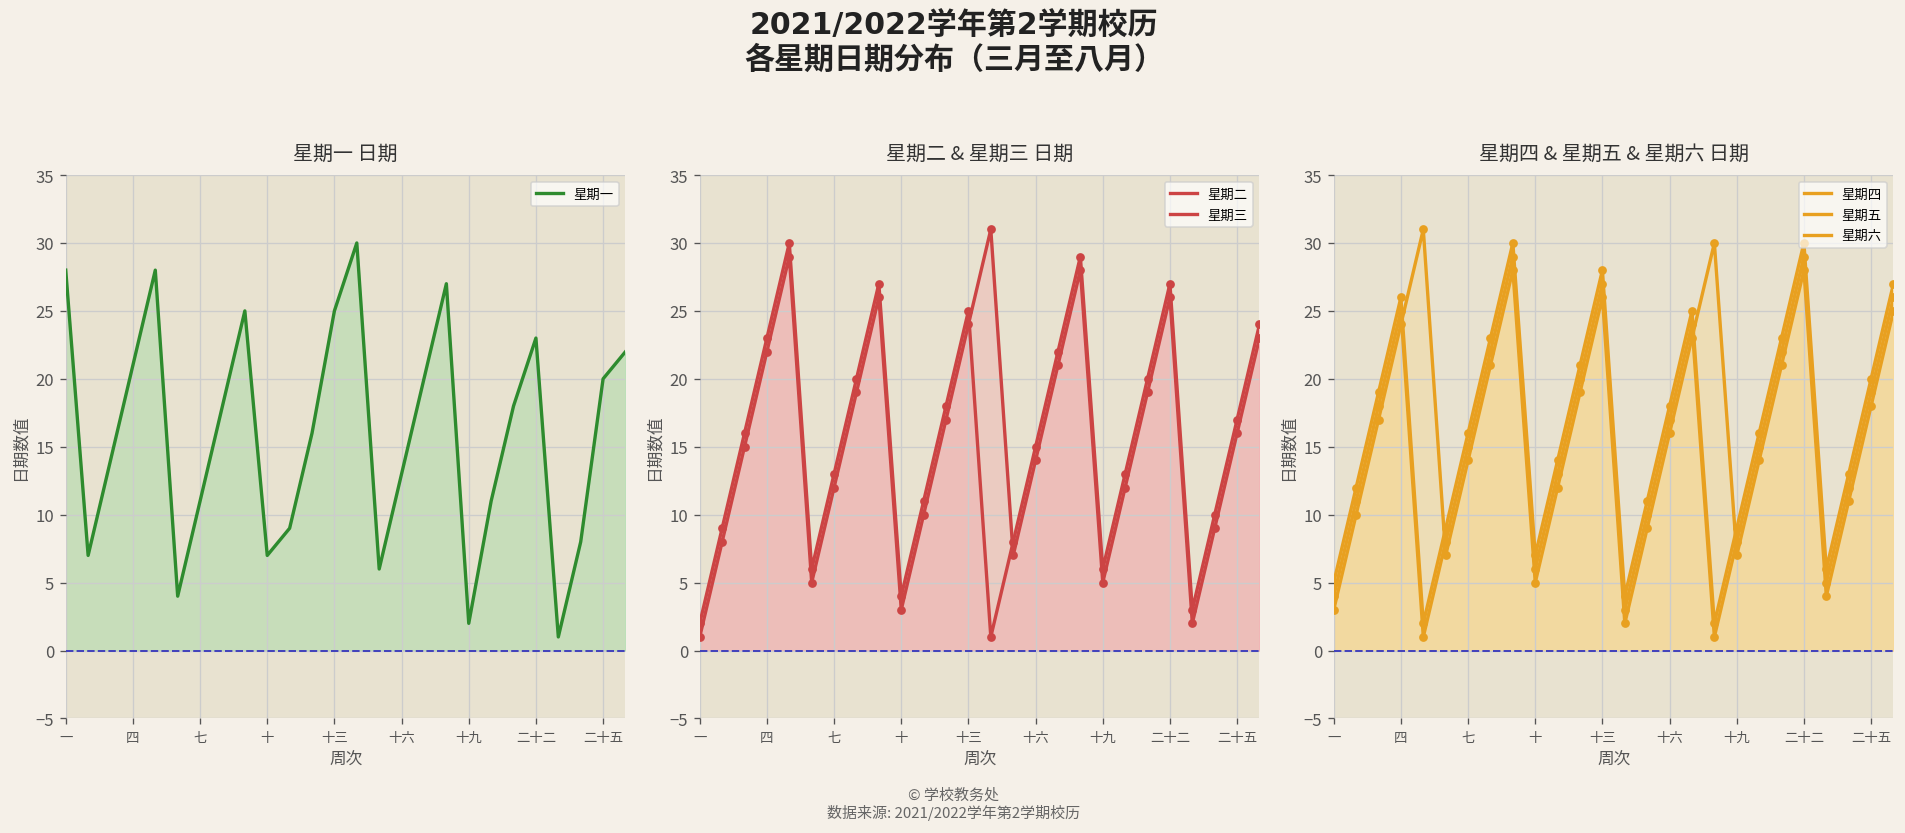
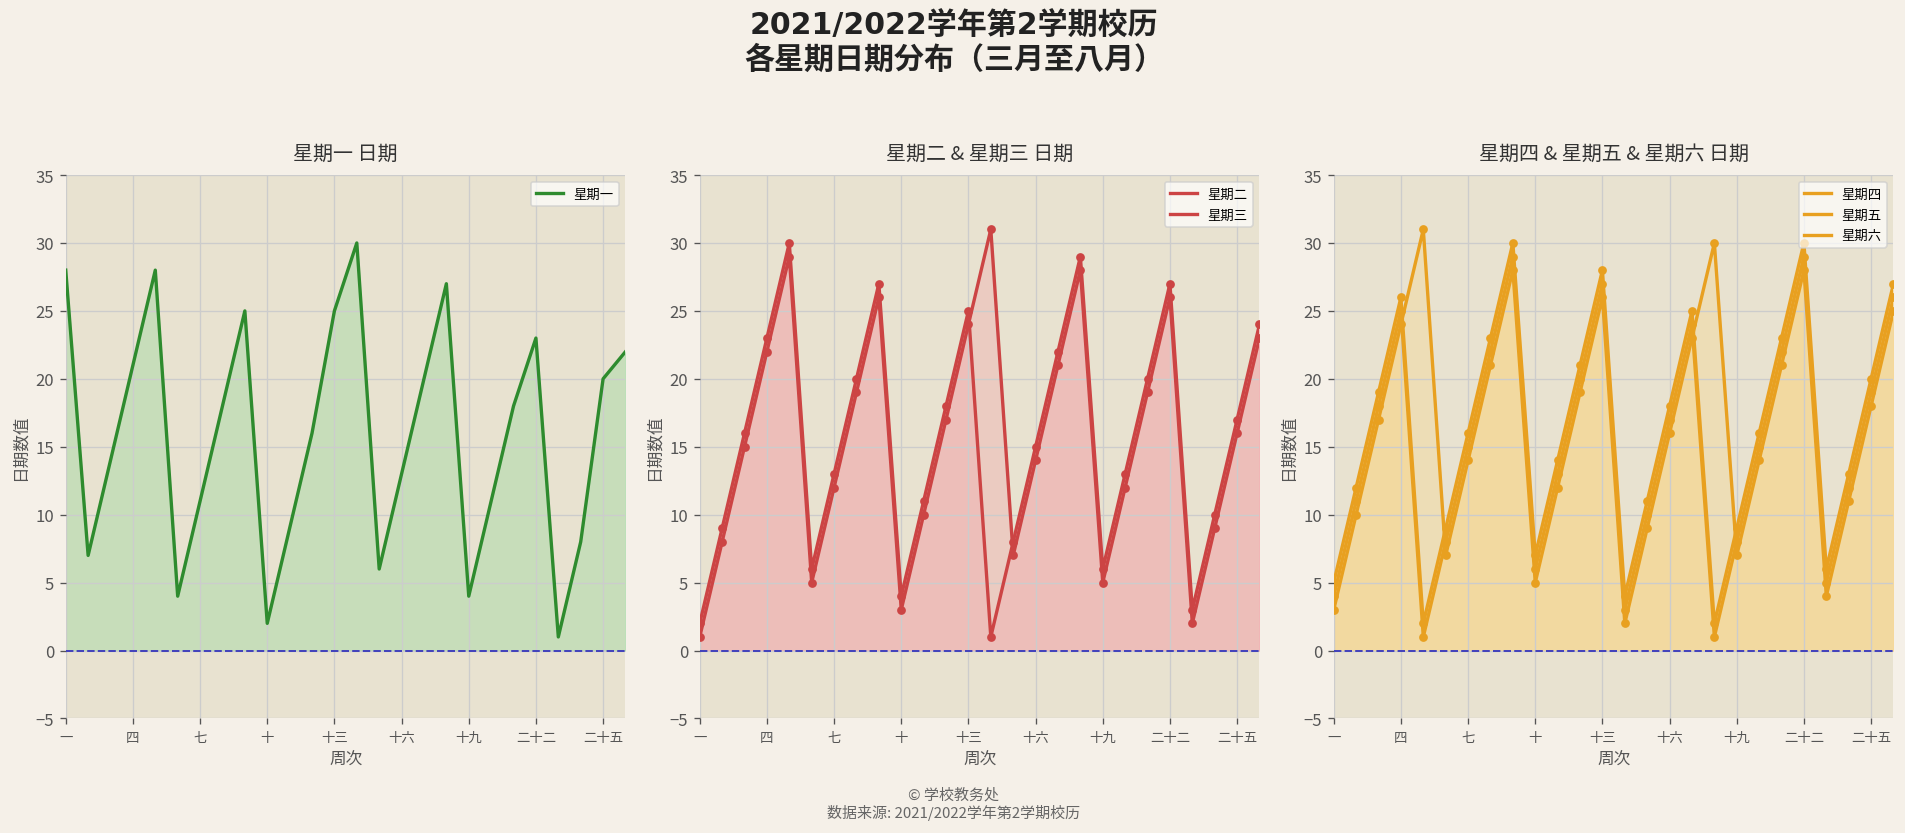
星期一 日期, 十: 7 -> 2
星期一 日期, 十九: 2 -> 4
